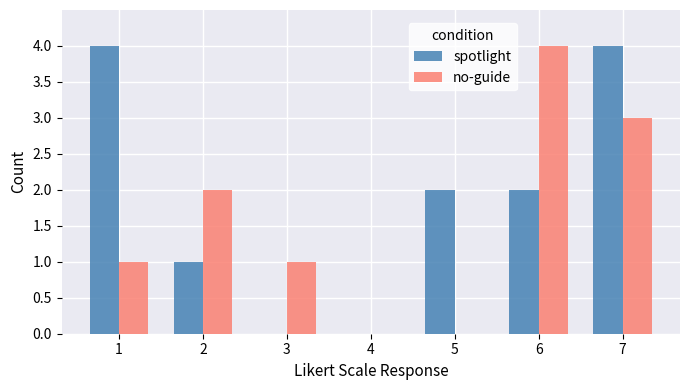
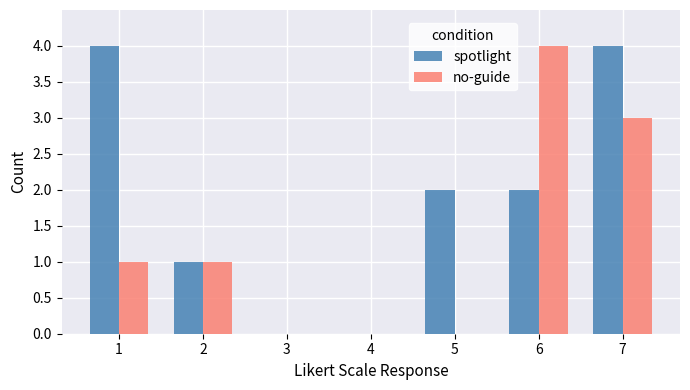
no-guide, 2: 2 -> 1
no-guide, 3: 1 -> 0
